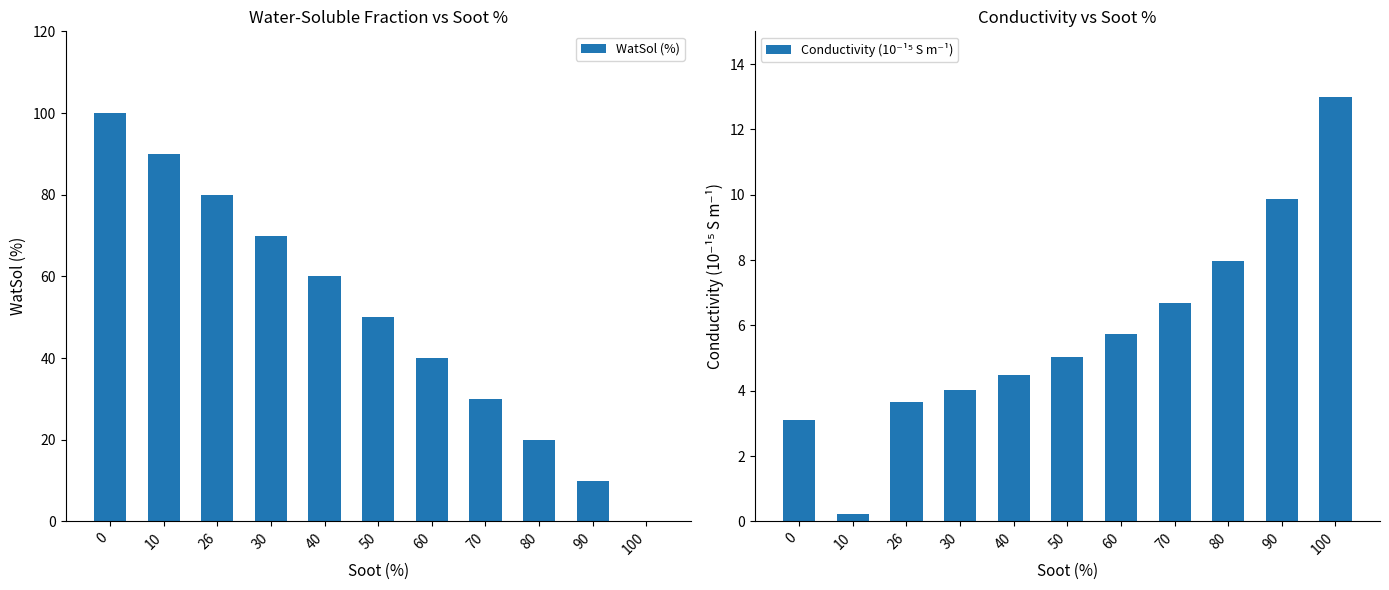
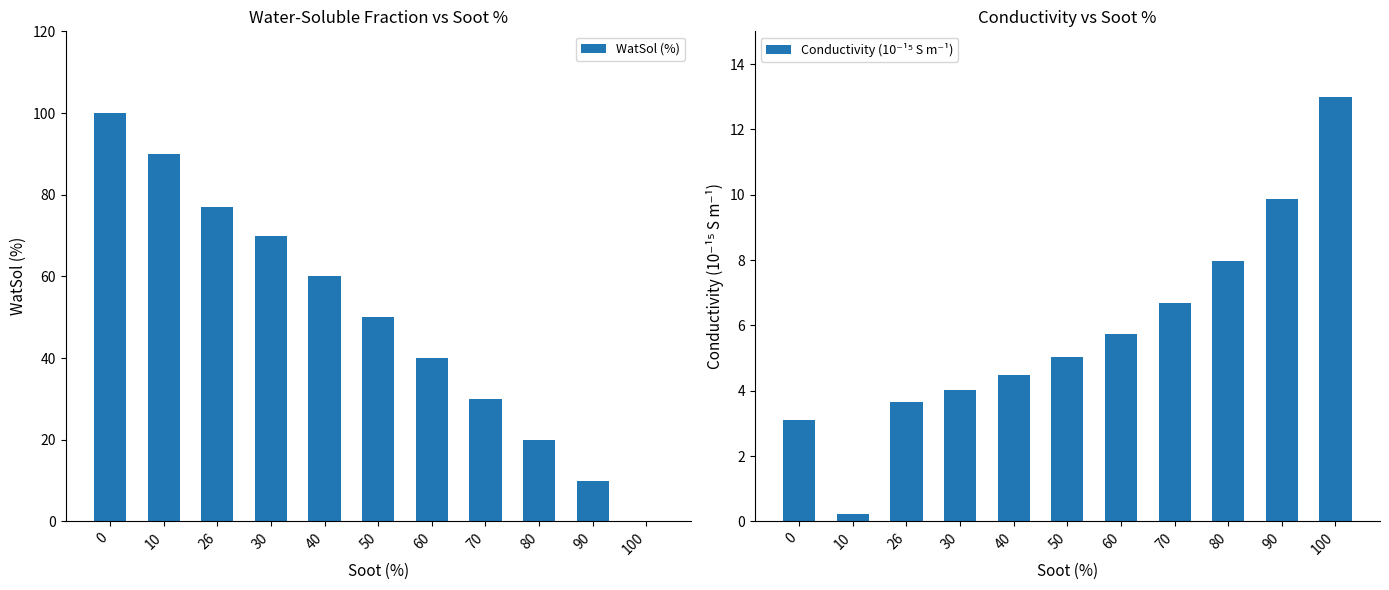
Water-Soluble Fraction vs Soot %, 26: 80 -> 77
